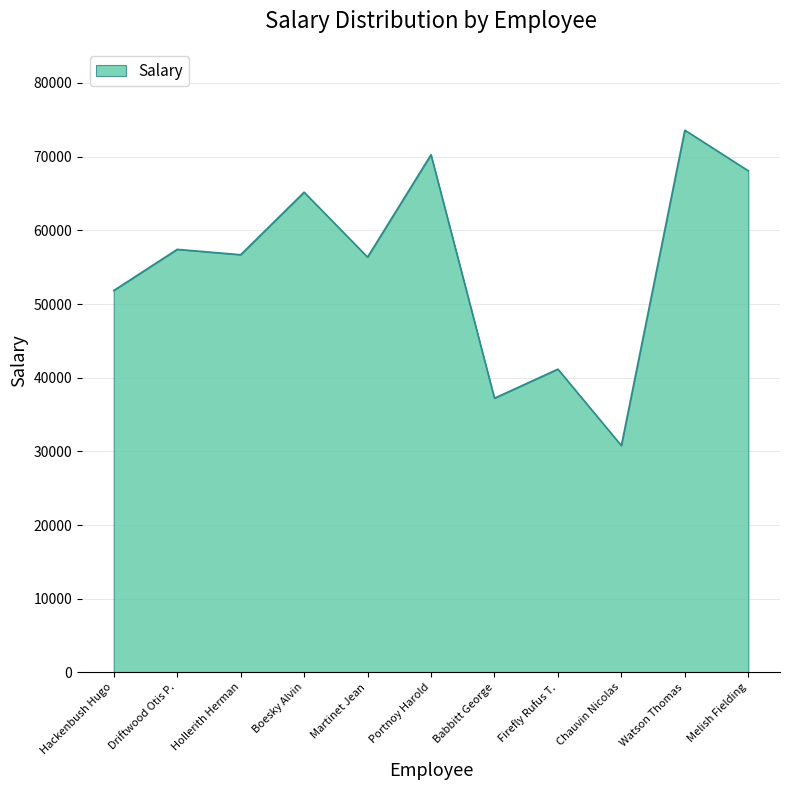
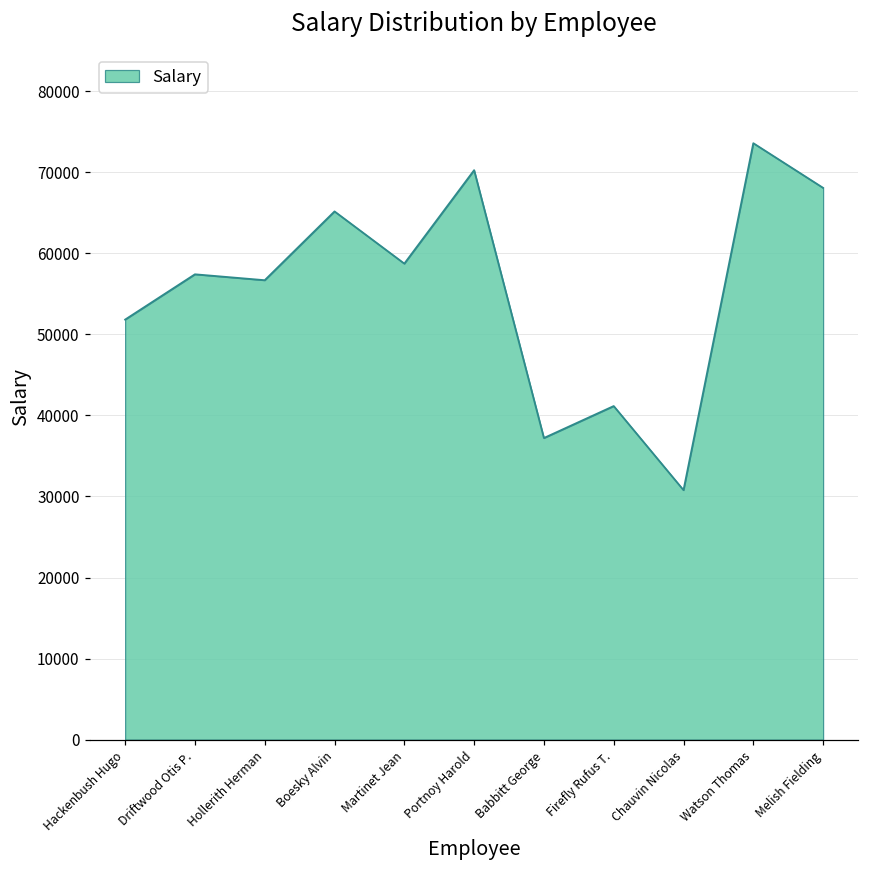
Martinet Jean: 56000 -> 59000
